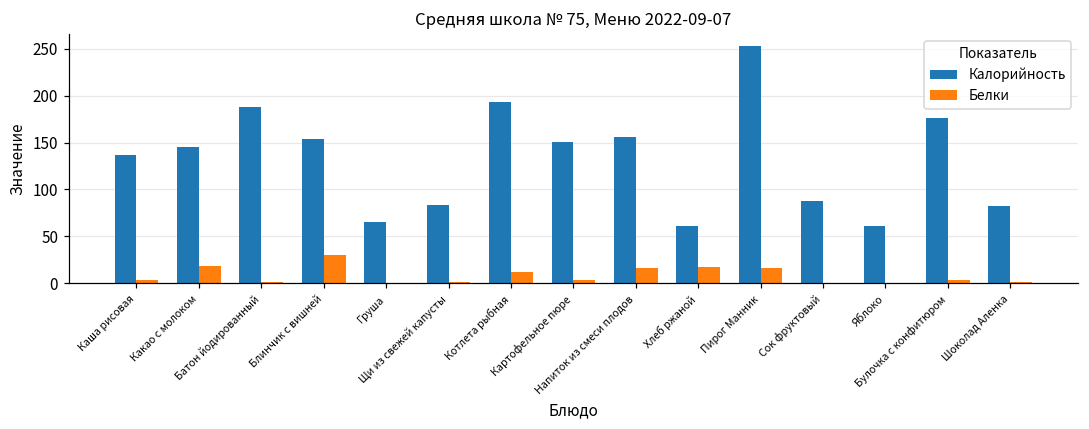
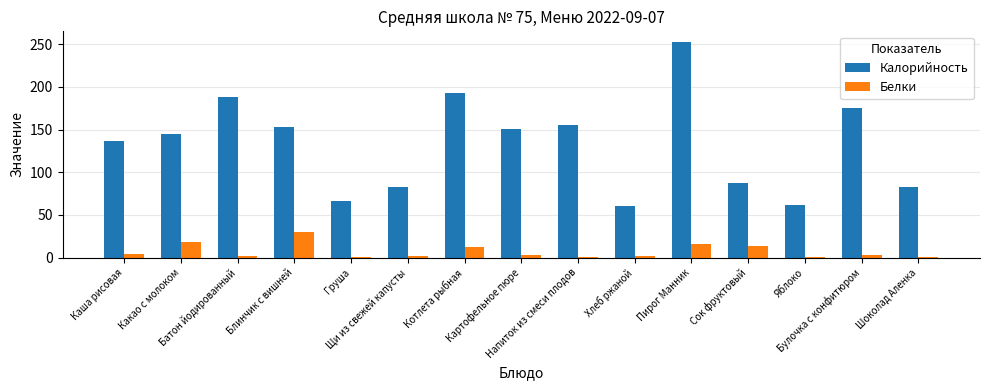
Белки, Напиток из смеси плодов: 20 -> 0
Белки, Хлеб ржаной: 20 -> 0
Белки, Сок фруктовый: 0 -> 10
